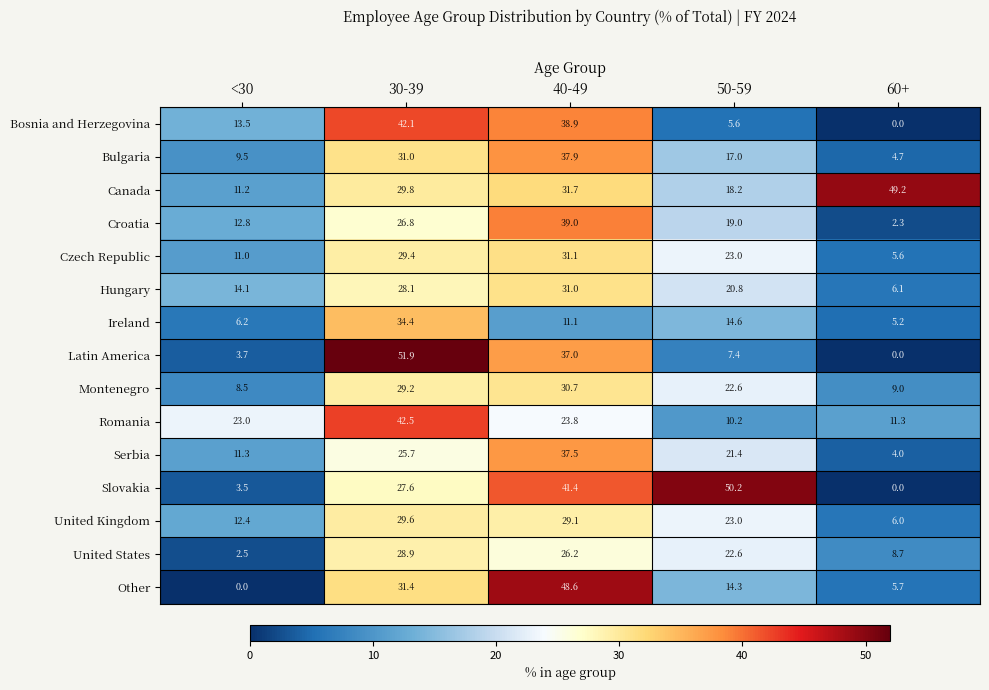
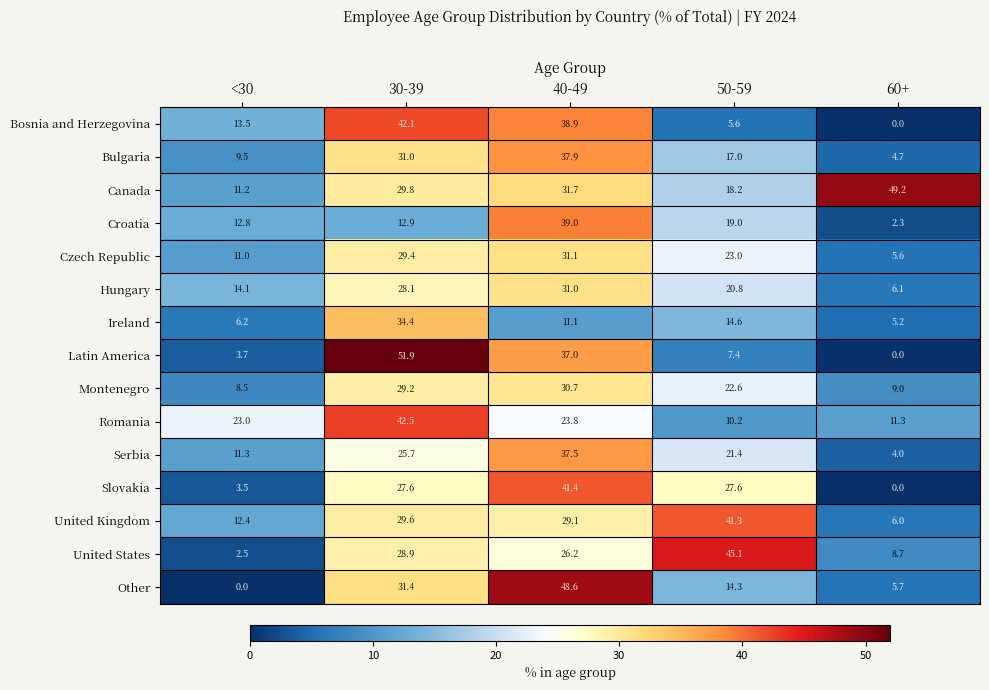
Croatia, 30-39: 26.8 -> 12.9
Slovakia, 50-59: 50.2 -> 27.6
United Kingdom, 50-59: 23.0 -> 41.3
United States, 50-59: 22.6 -> 45.1
